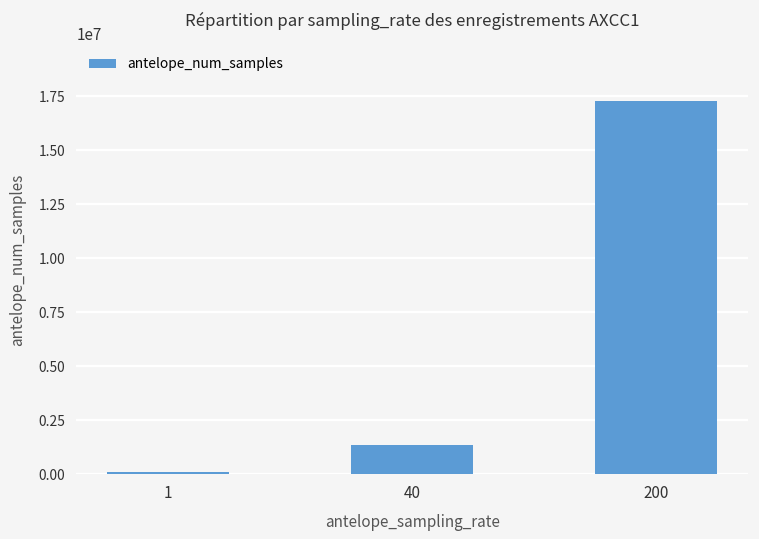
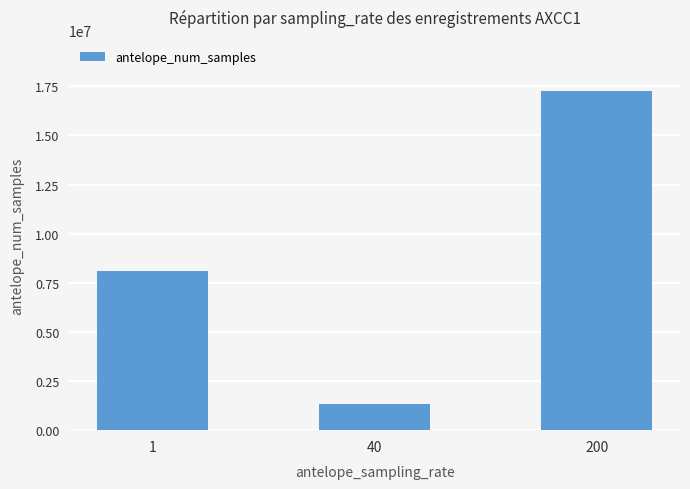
1: 100000 -> 8100000
